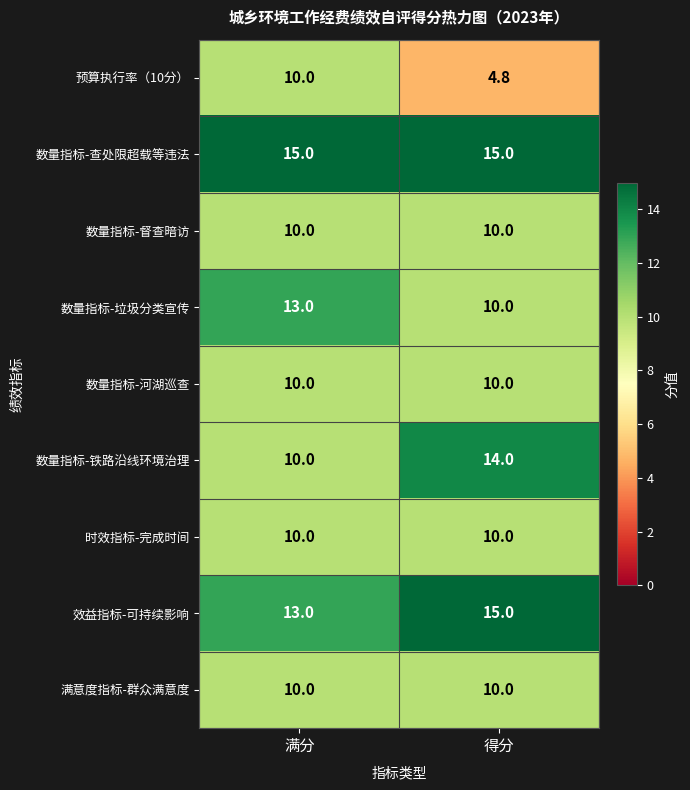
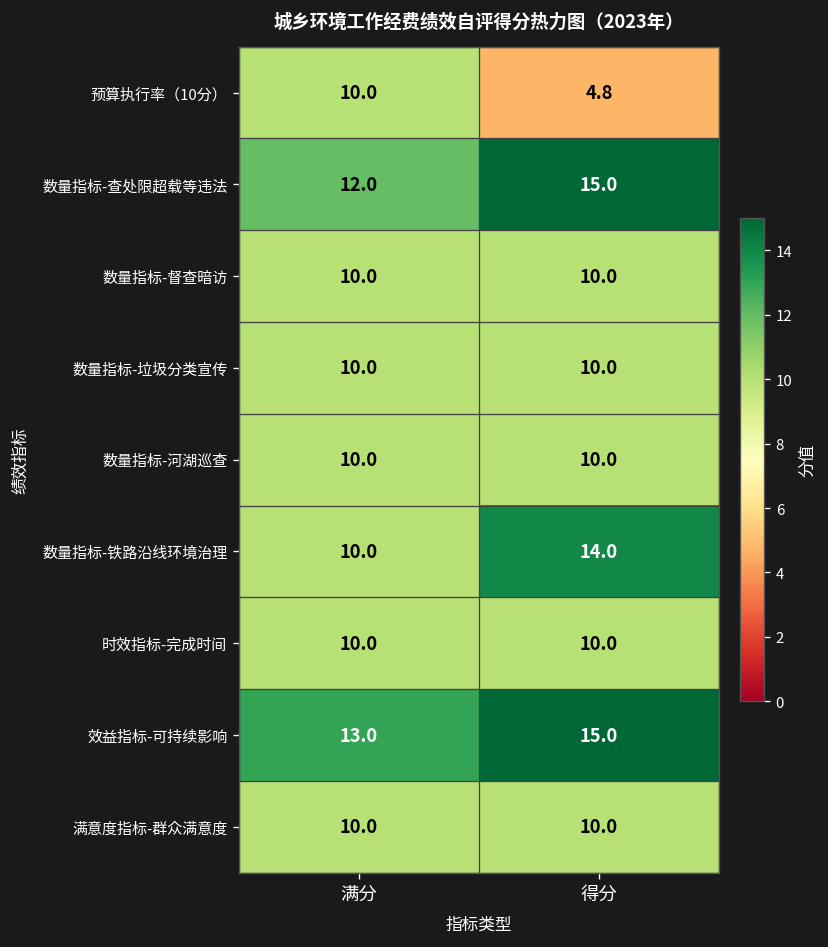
数量指标-查处限超载等违法, 满分: 15.0 -> 12.0
数量指标-垃圾分类宣传, 满分: 13.0 -> 10.0
